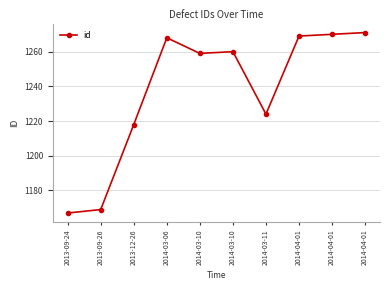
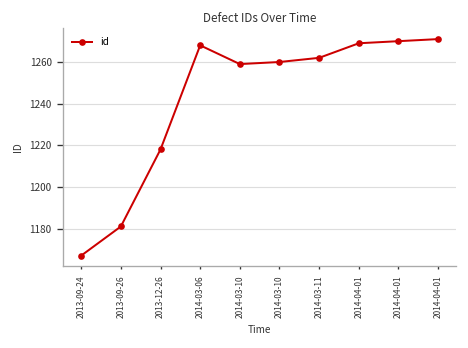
2013-09-26: 1169 -> 1181
2014-03-11: 1224 -> 1262
